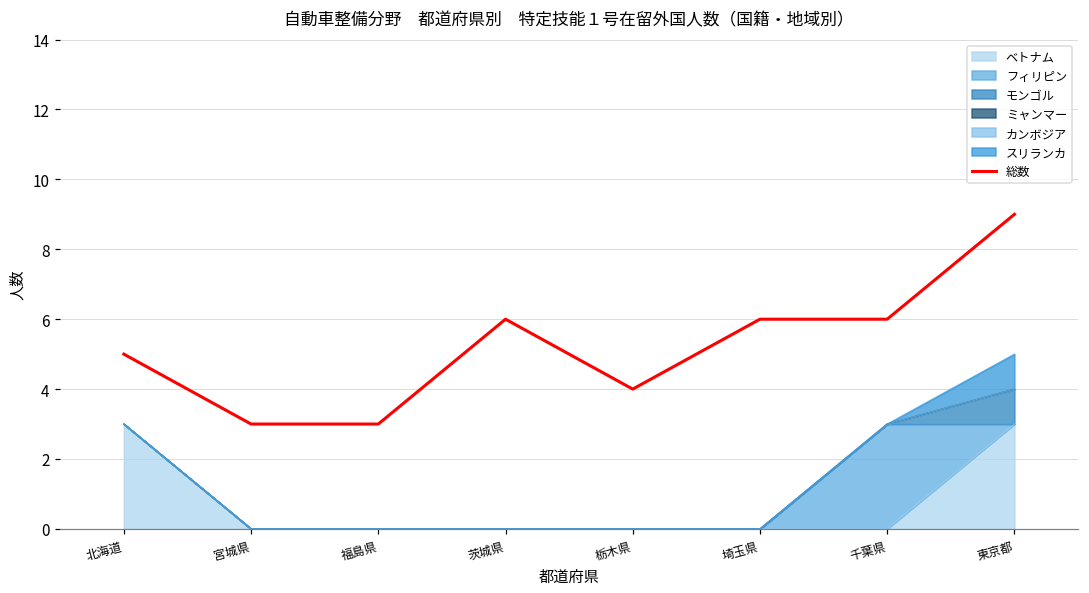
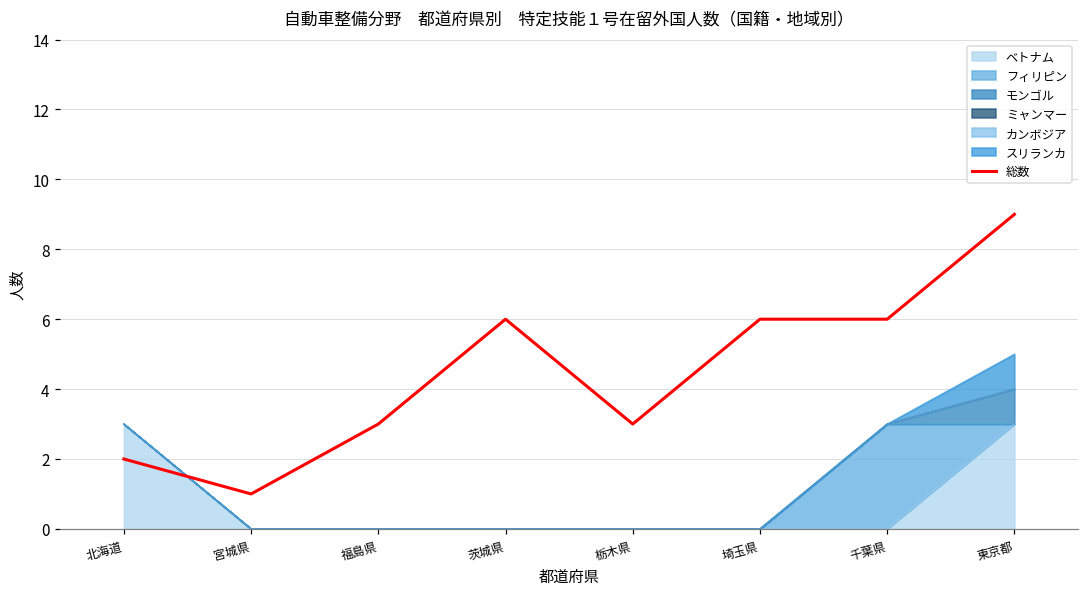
総数, 北海道: 5 -> 2
総数, 宮城県: 3 -> 1
総数, 栃木県: 4 -> 3
